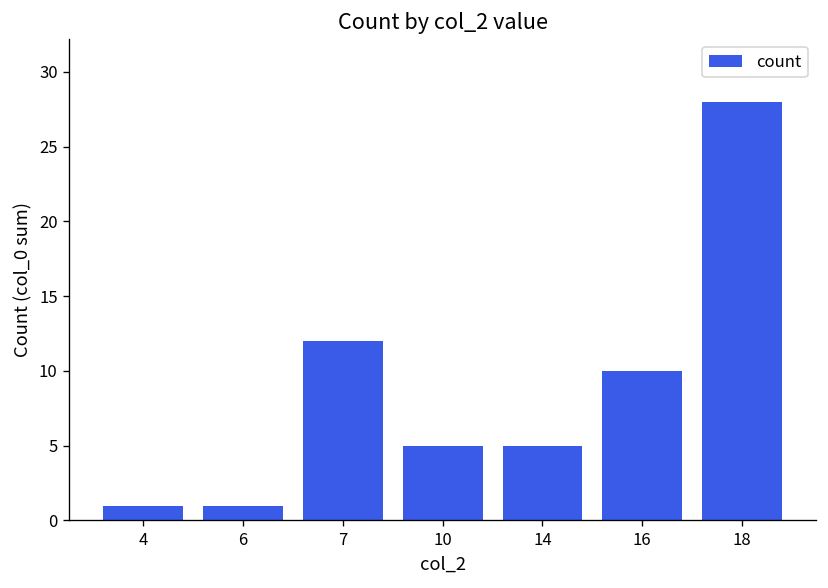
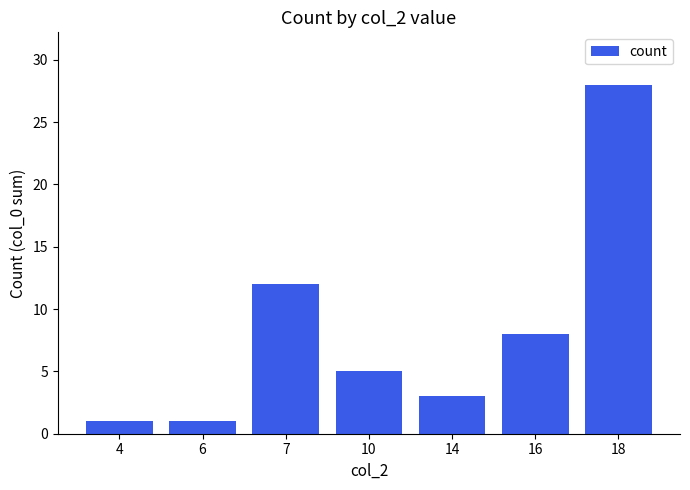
14: 5 -> 3
16: 10 -> 8
